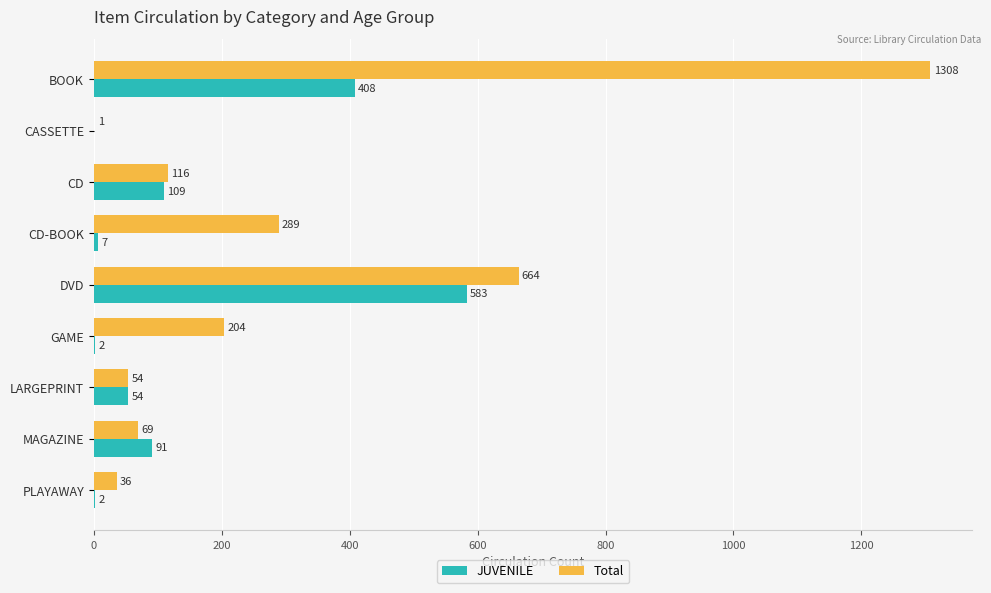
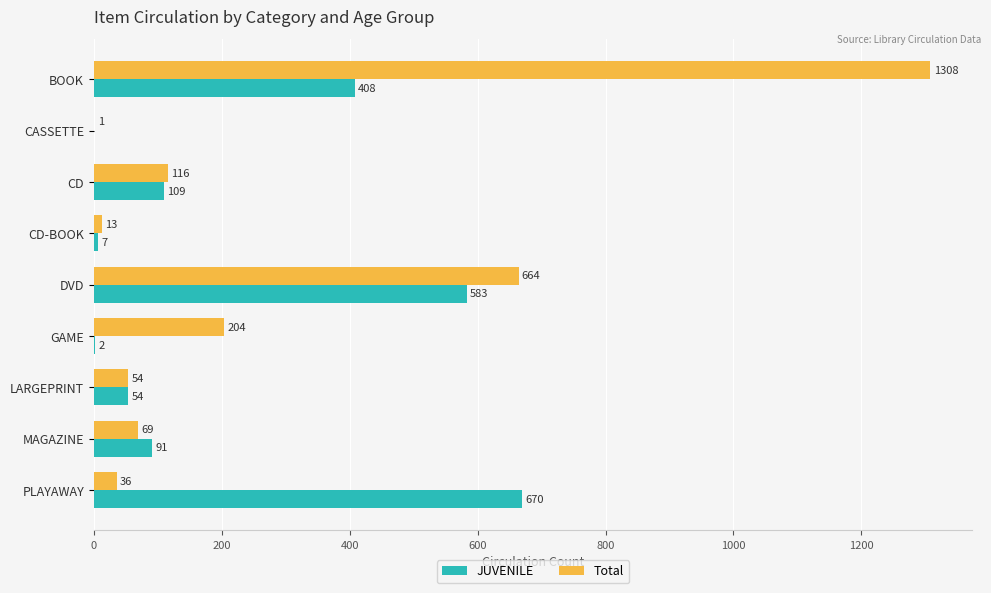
Total, CD-BOOK: 289 -> 13
JUVENILE, PLAYAWAY: 2 -> 670
